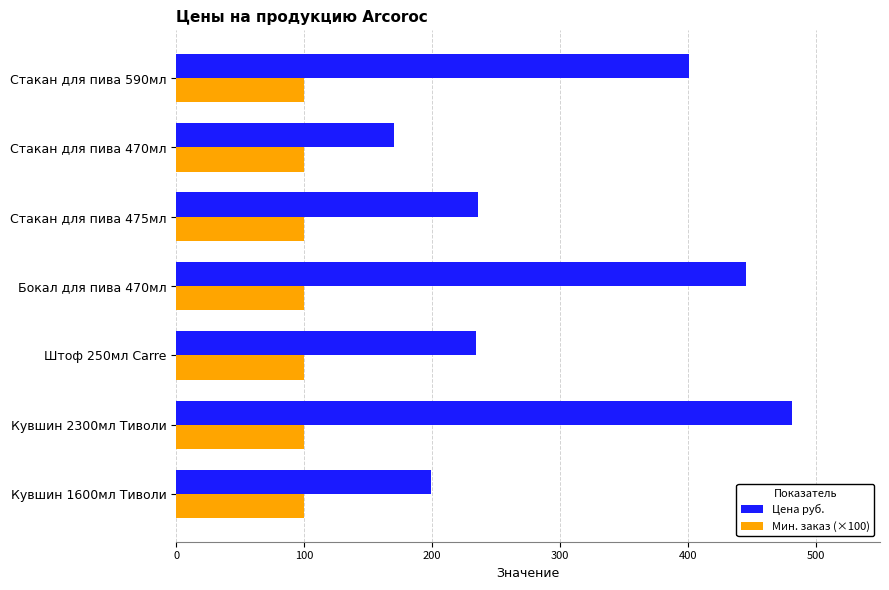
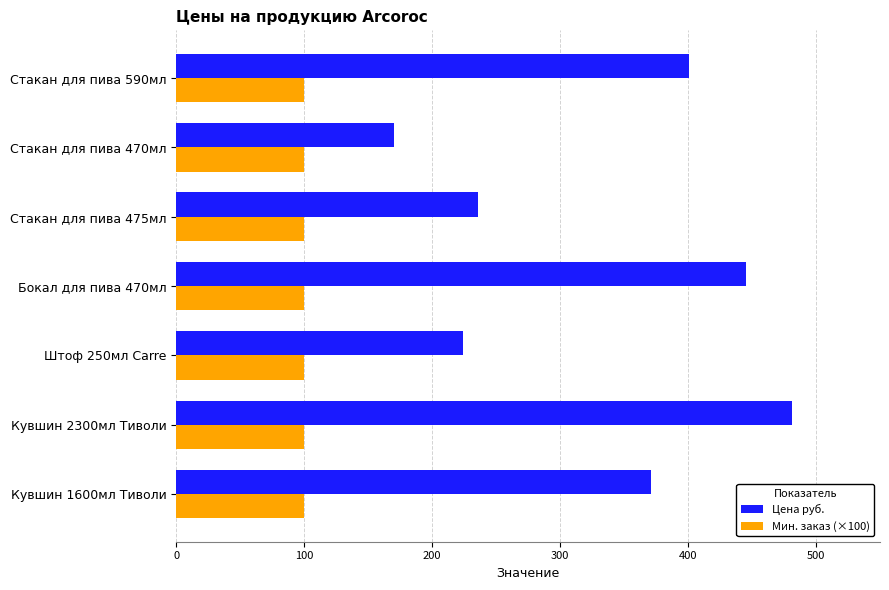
Цена руб., Штоф 250мл Carre: 234 -> 224
Цена руб., Кувшин 1600мл Тиволи: 199 -> 371
